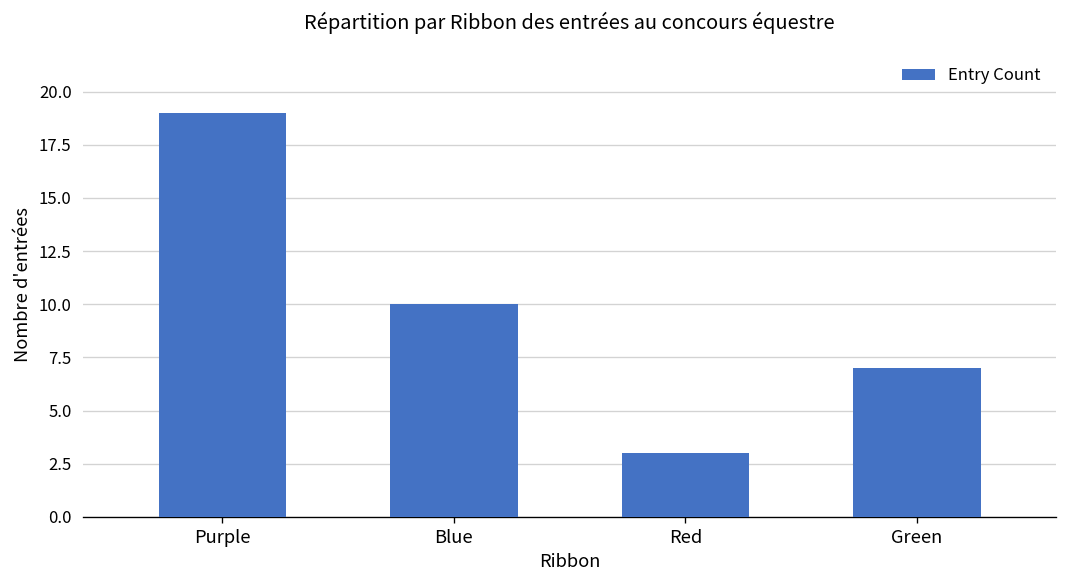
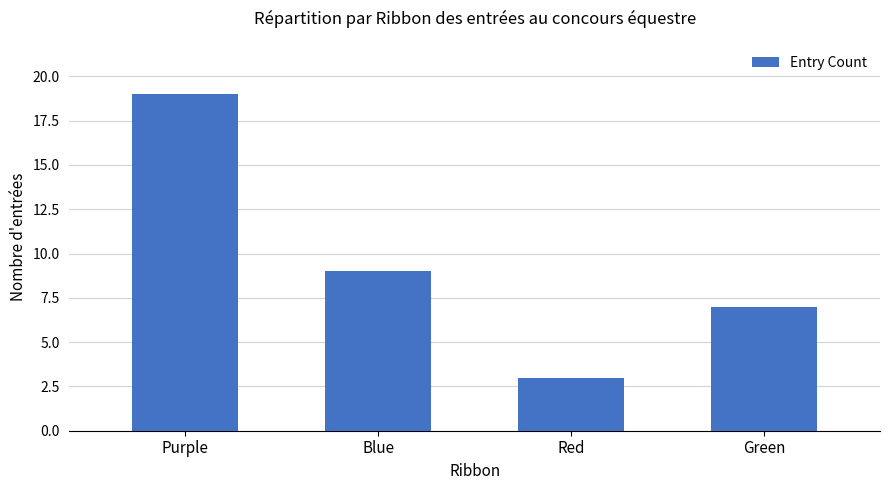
Blue: 10 -> 9
